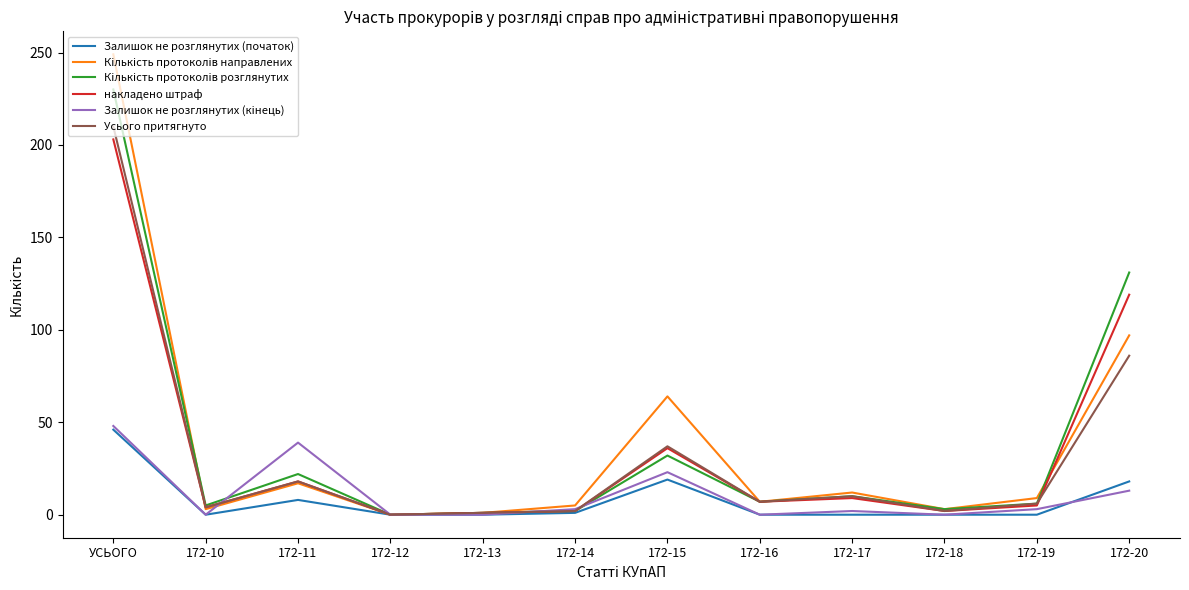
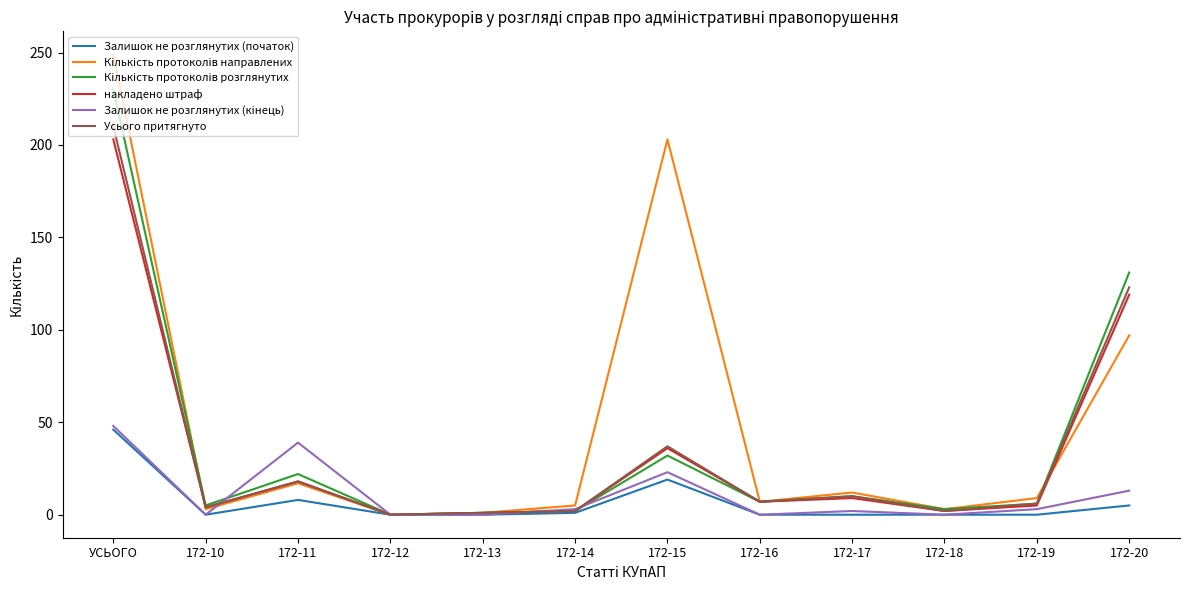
Кількість протоколів направлених, 172-15: 64 -> 203
Залишок не розглянутих (початок), 172-20: 18 -> 5
Усього притягнуто, 172-20: 86 -> 123
